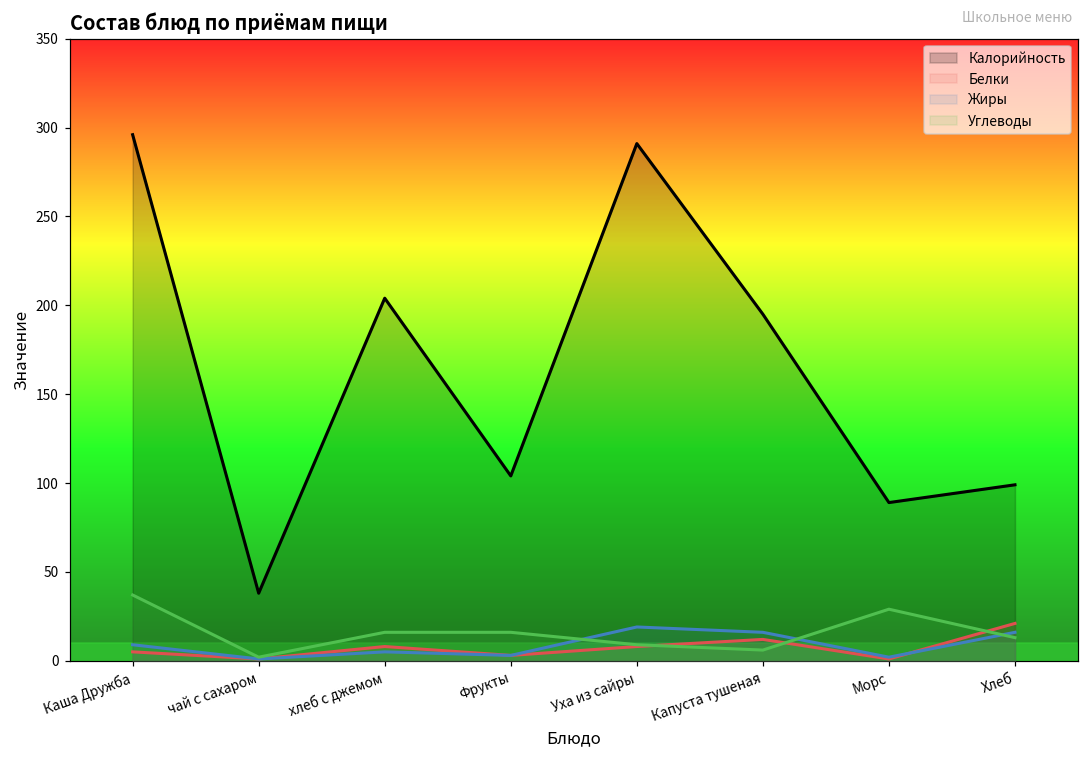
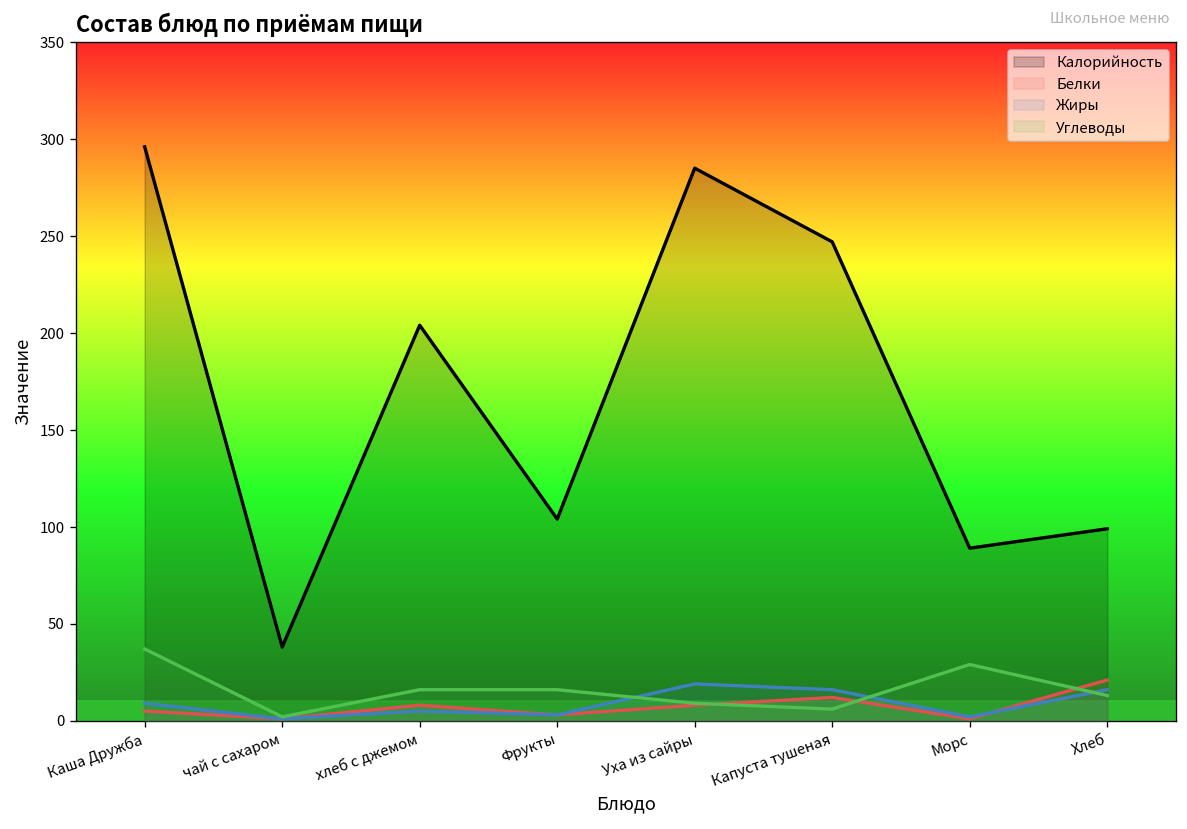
Калорийность, Уха из сайры: 291 -> 285
Калорийность, Капуста тушеная: 195 -> 247
